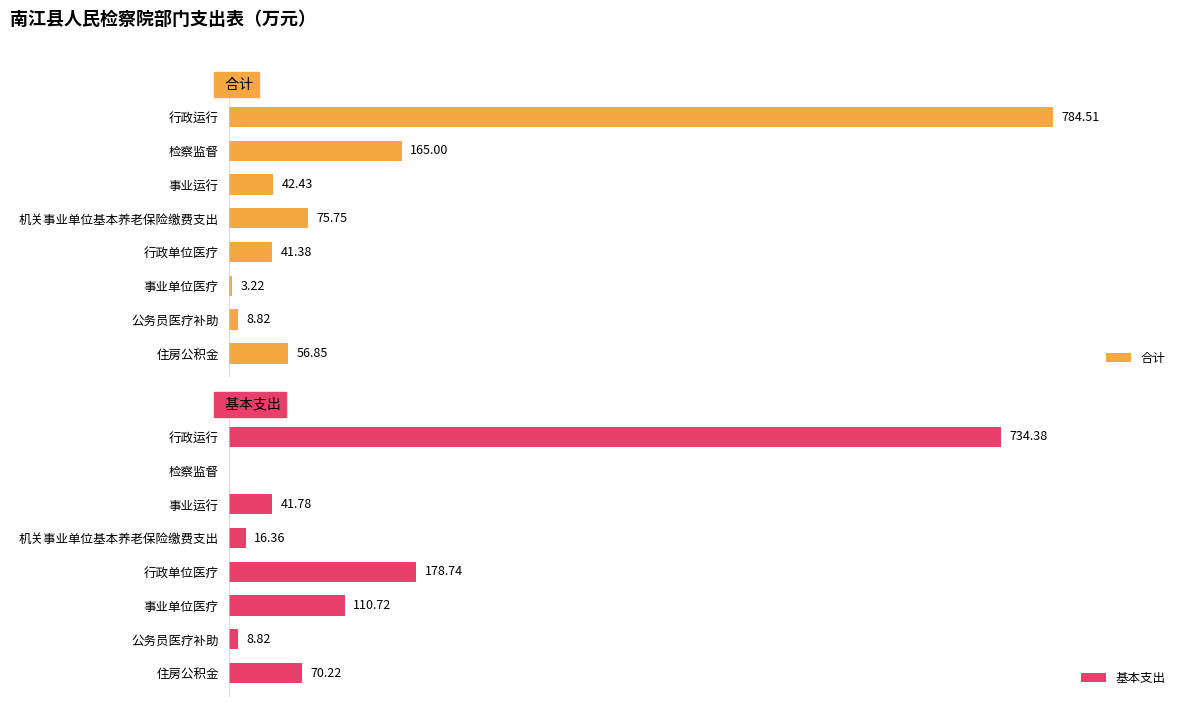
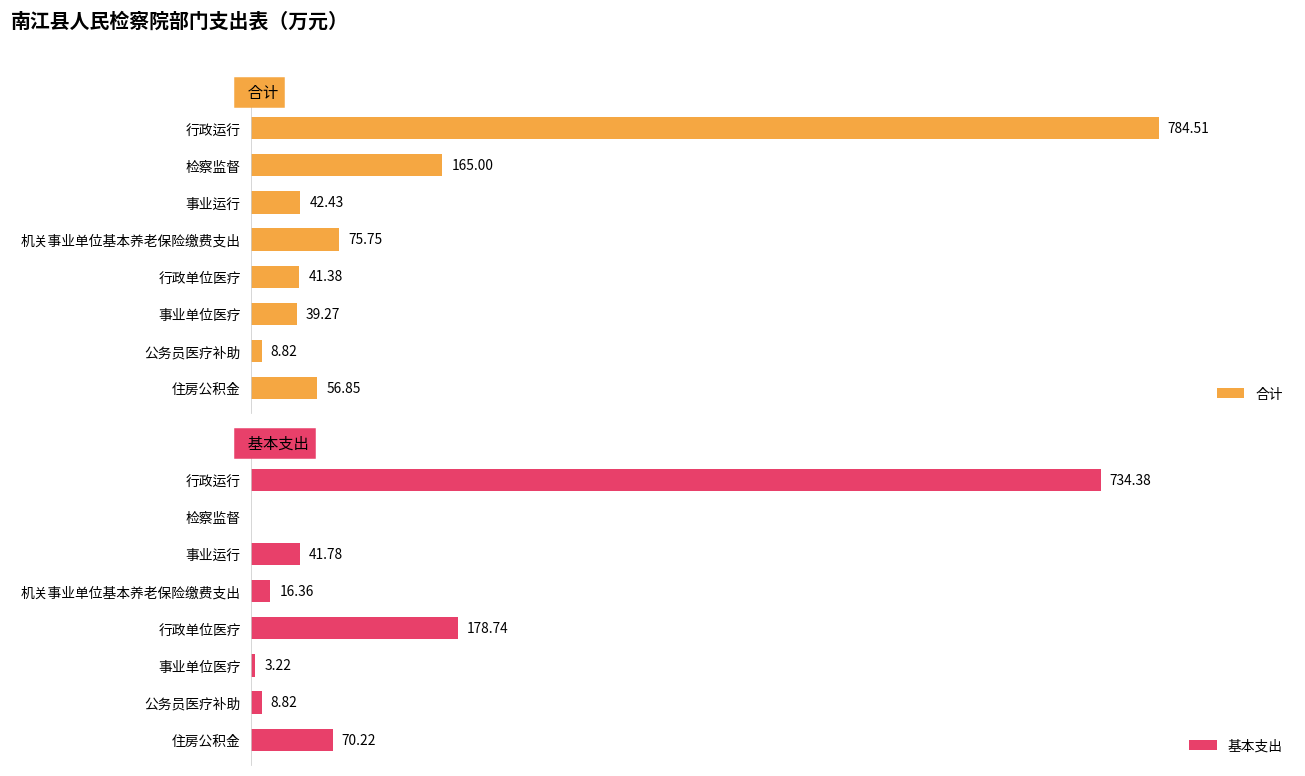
合计, 事业单位医疗: 3.22 -> 39.27
基本支出, 事业单位医疗: 110.72 -> 3.22
